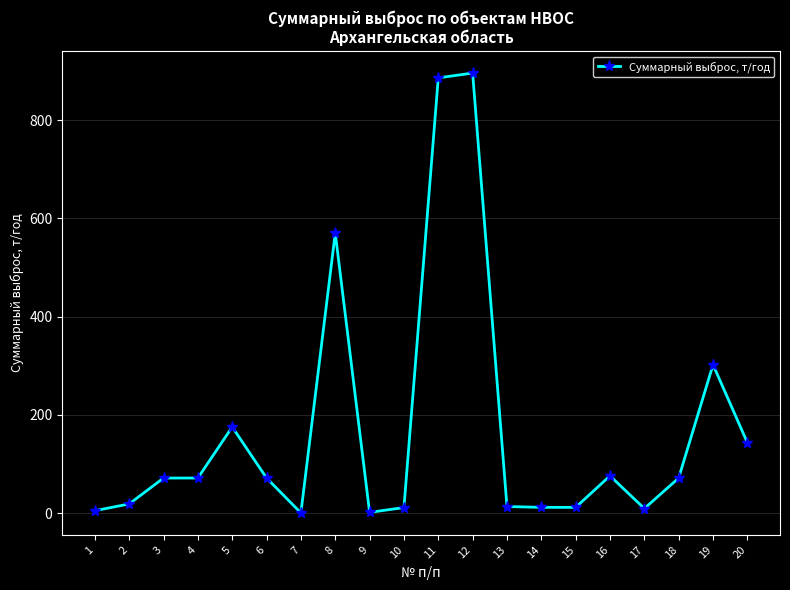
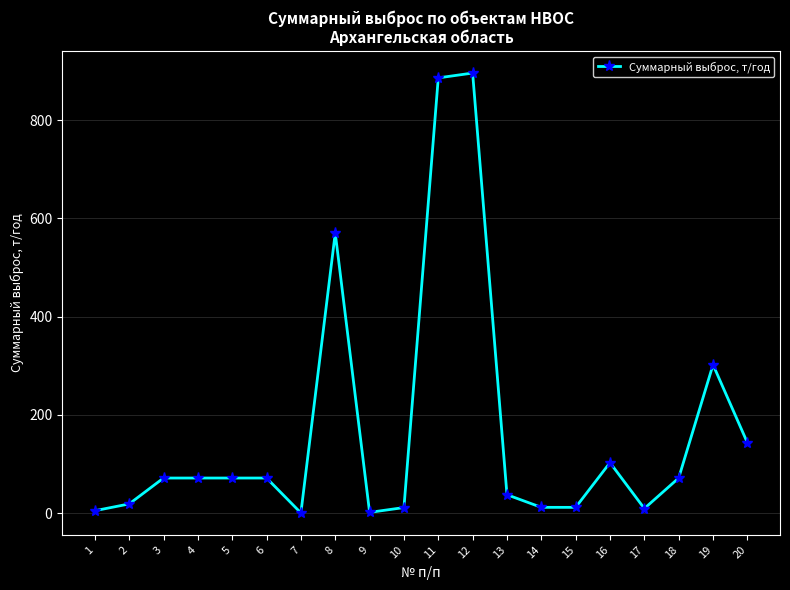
5: 180 -> 70
13: 10 -> 40
16: 80 -> 100
